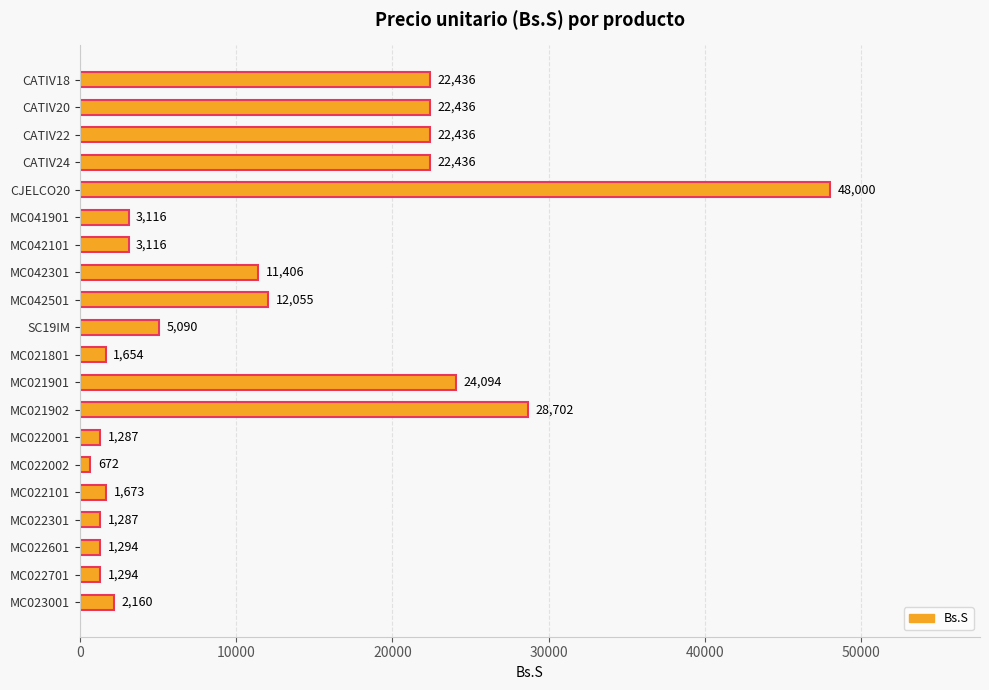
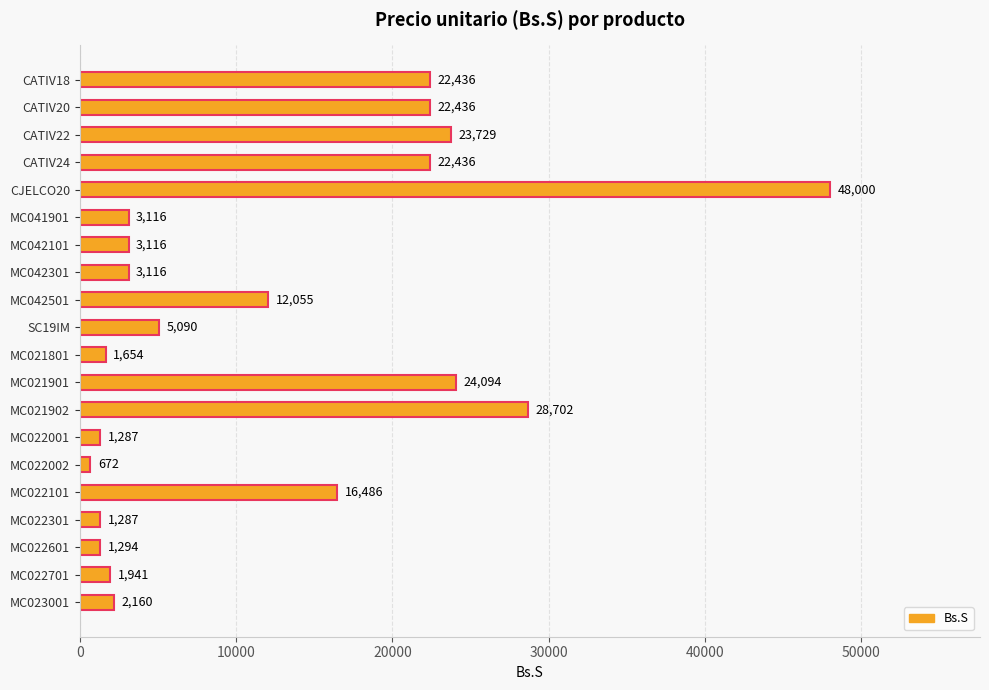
CATIV22: 22,436 -> 23,729
MC042301: 11,406 -> 3,116
MC022101: 1,673 -> 16,486
MC022701: 1,294 -> 1,941
